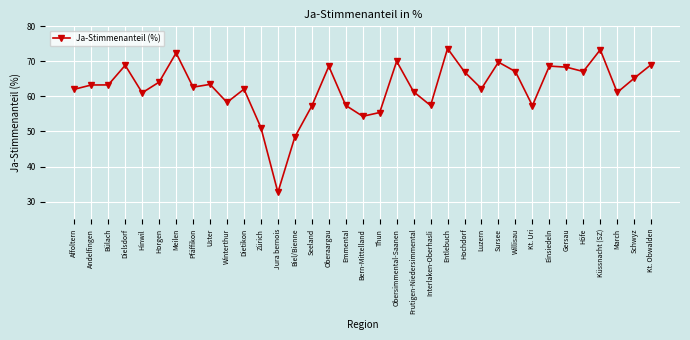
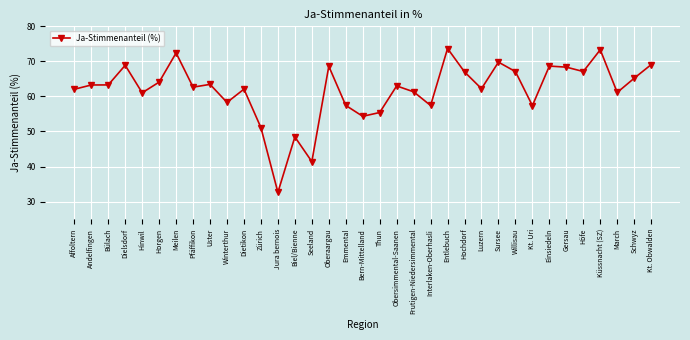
Seeland: 57 -> 41
Obersimmental-Saanen: 70 -> 63
